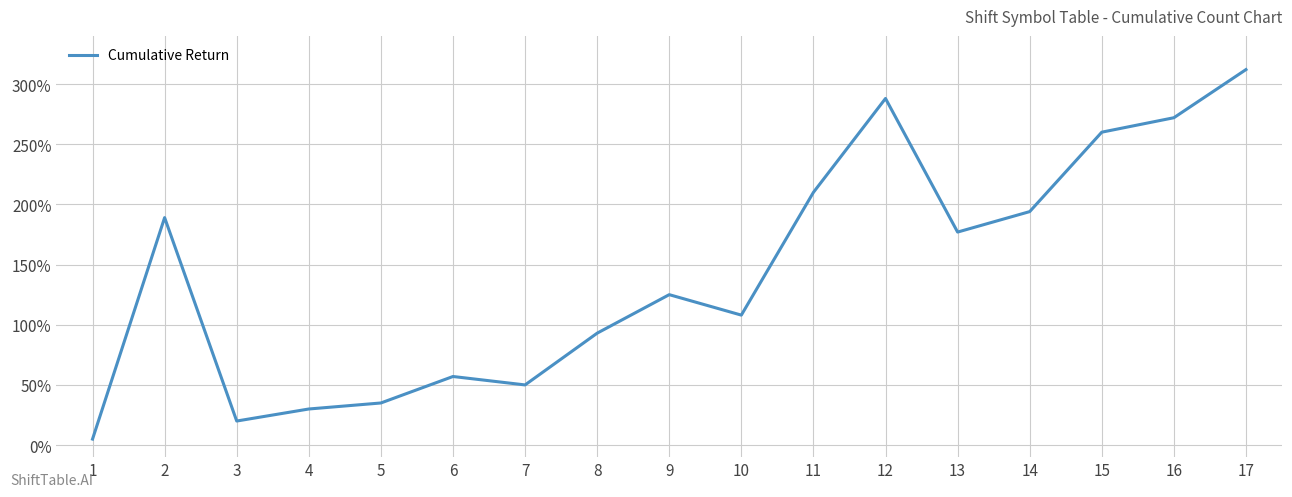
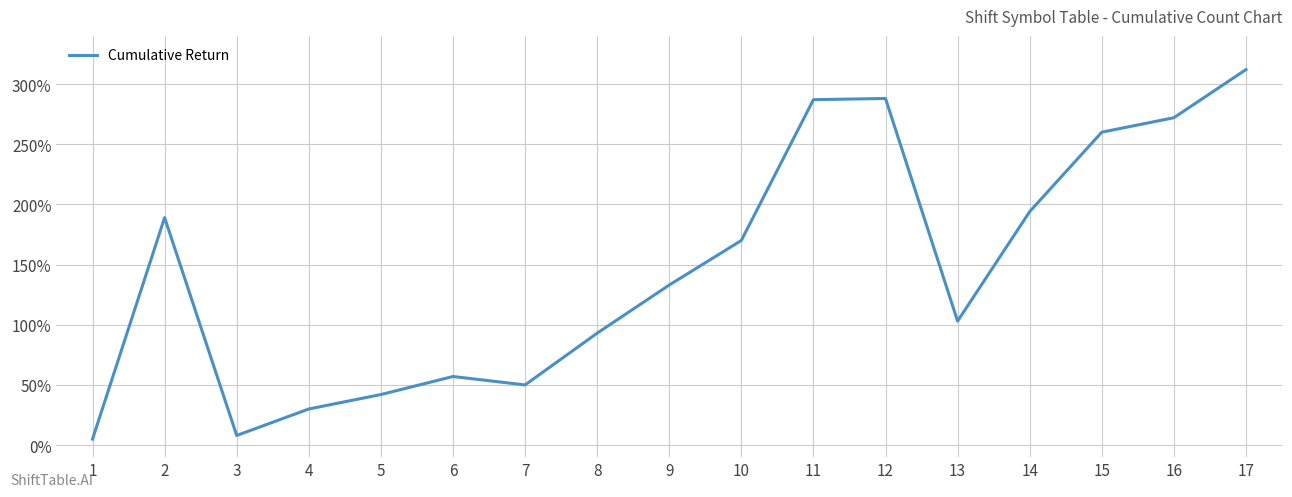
3: 20% -> 8%
5: 35% -> 42%
9: 125% -> 133%
10: 108% -> 170%
11: 210% -> 287%
13: 177% -> 103%
